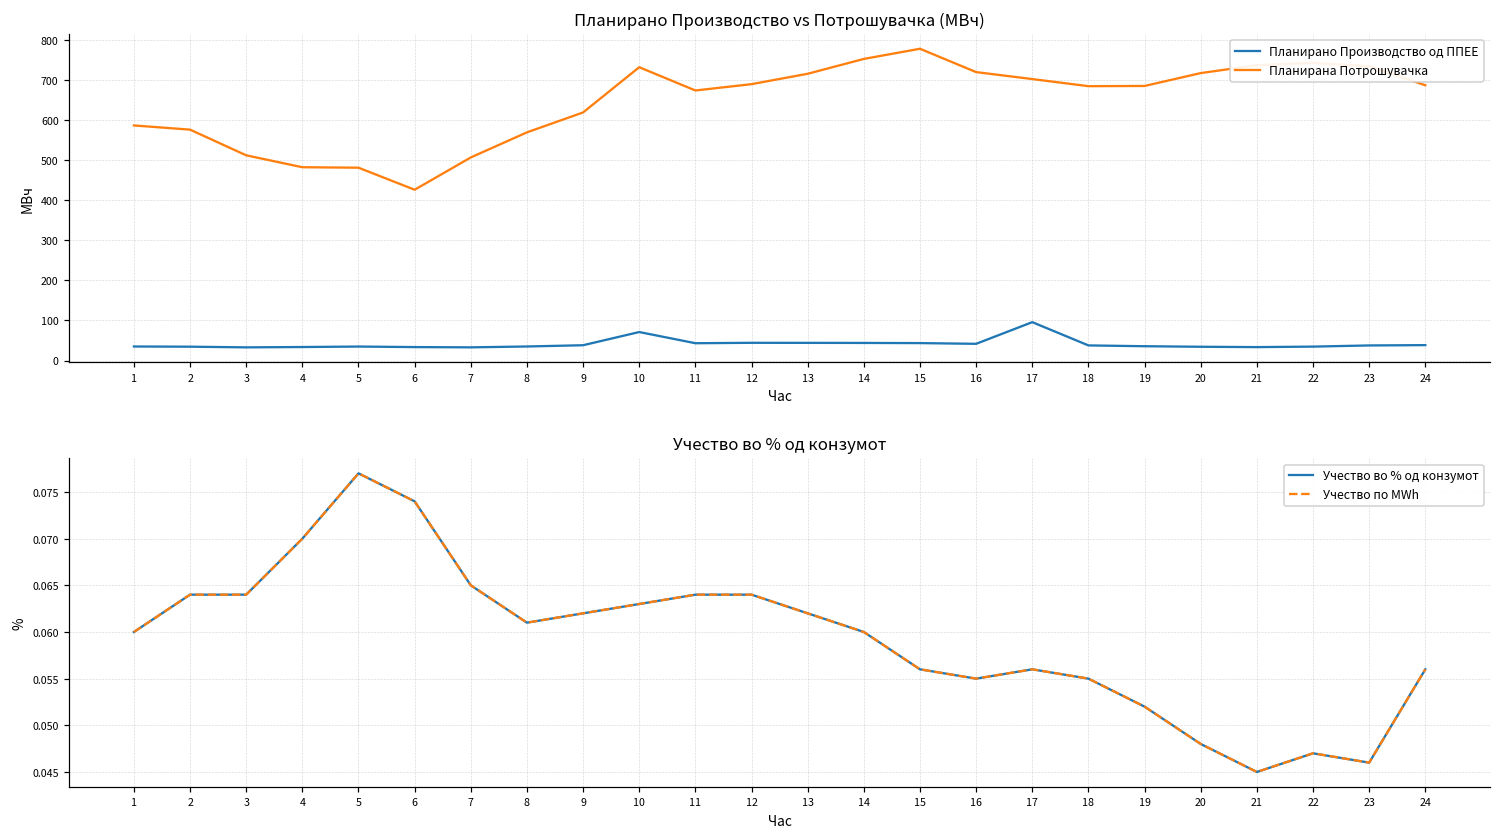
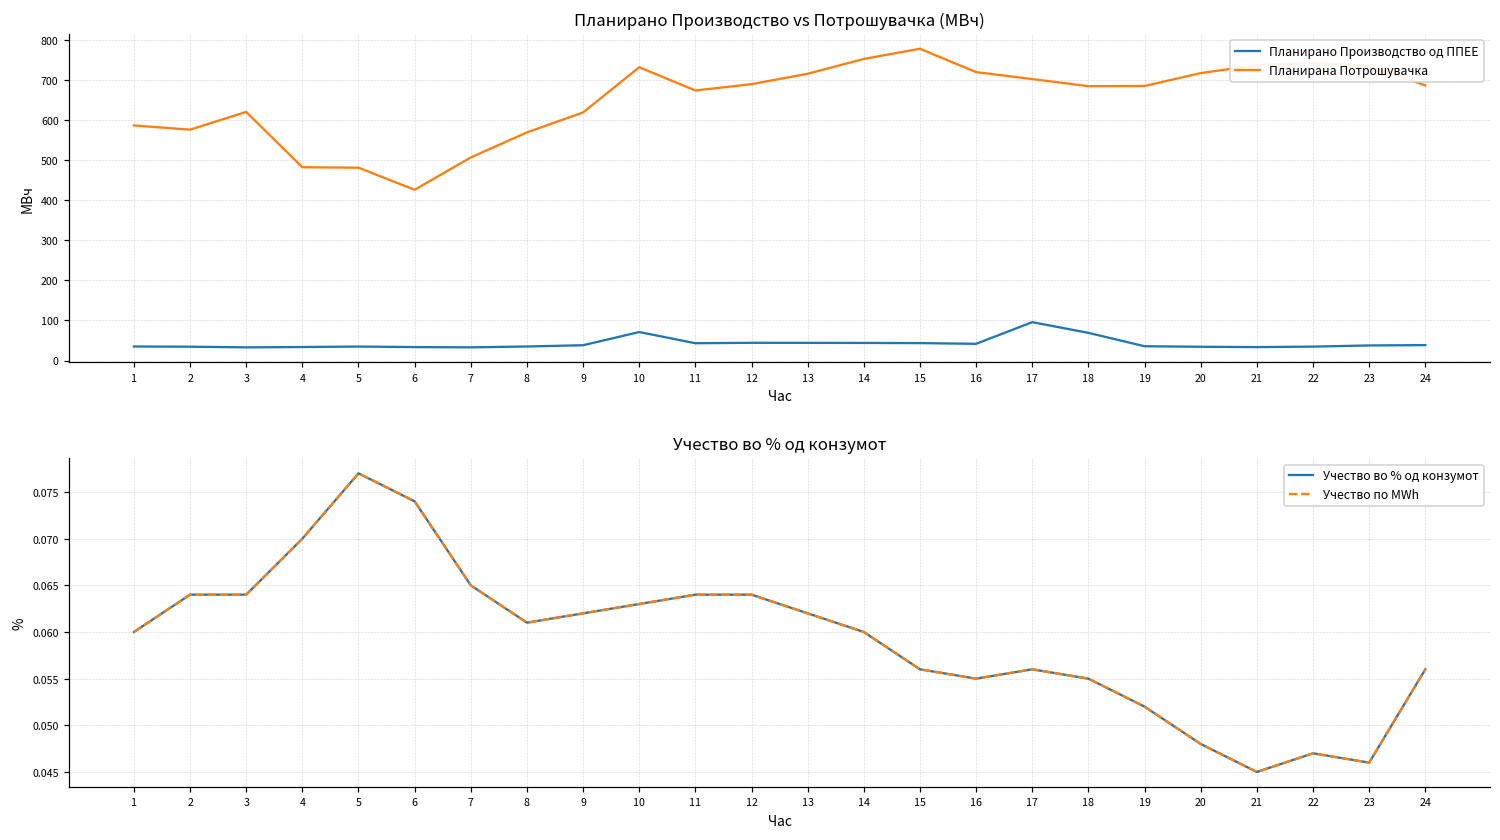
Планирано Производство vs Потрошувачка (МВч), Планирана Потрошувачка, 3: 510 -> 620
Планирано Производство vs Потрошувачка (МВч), Планирано Производство од ППЕЕ, 18: 40 -> 70
